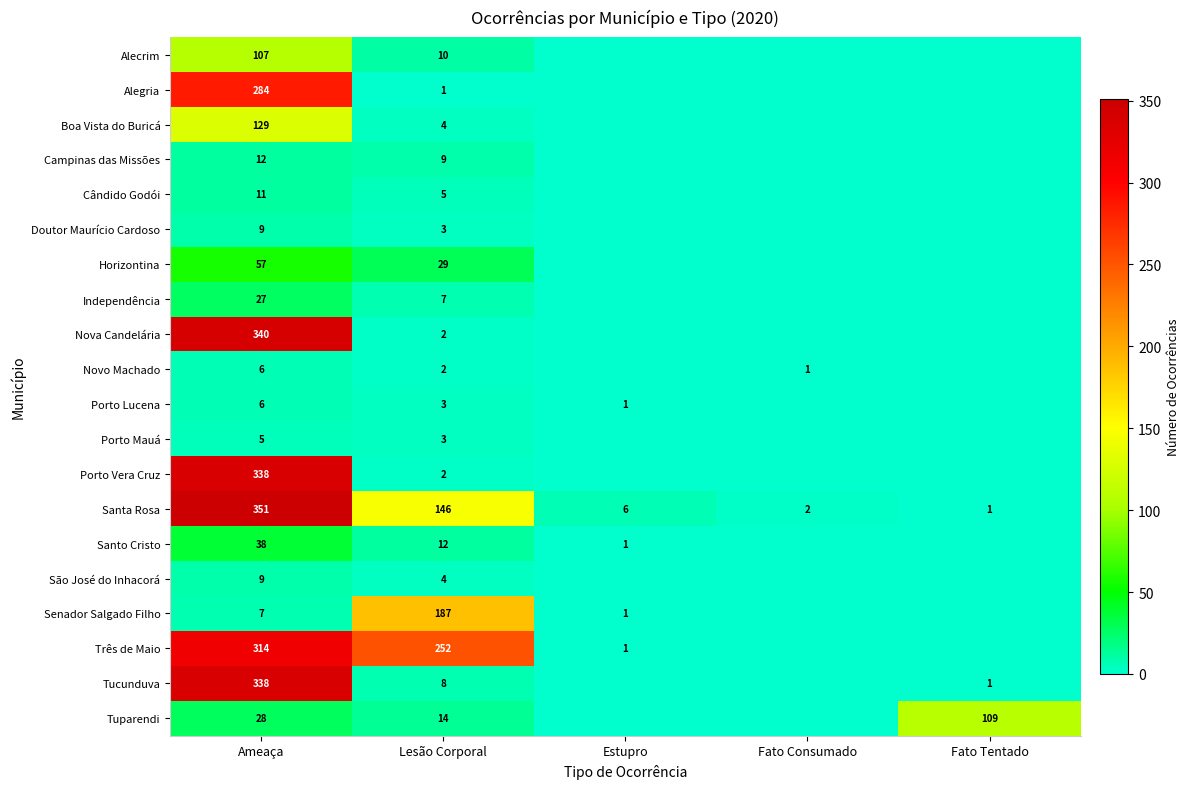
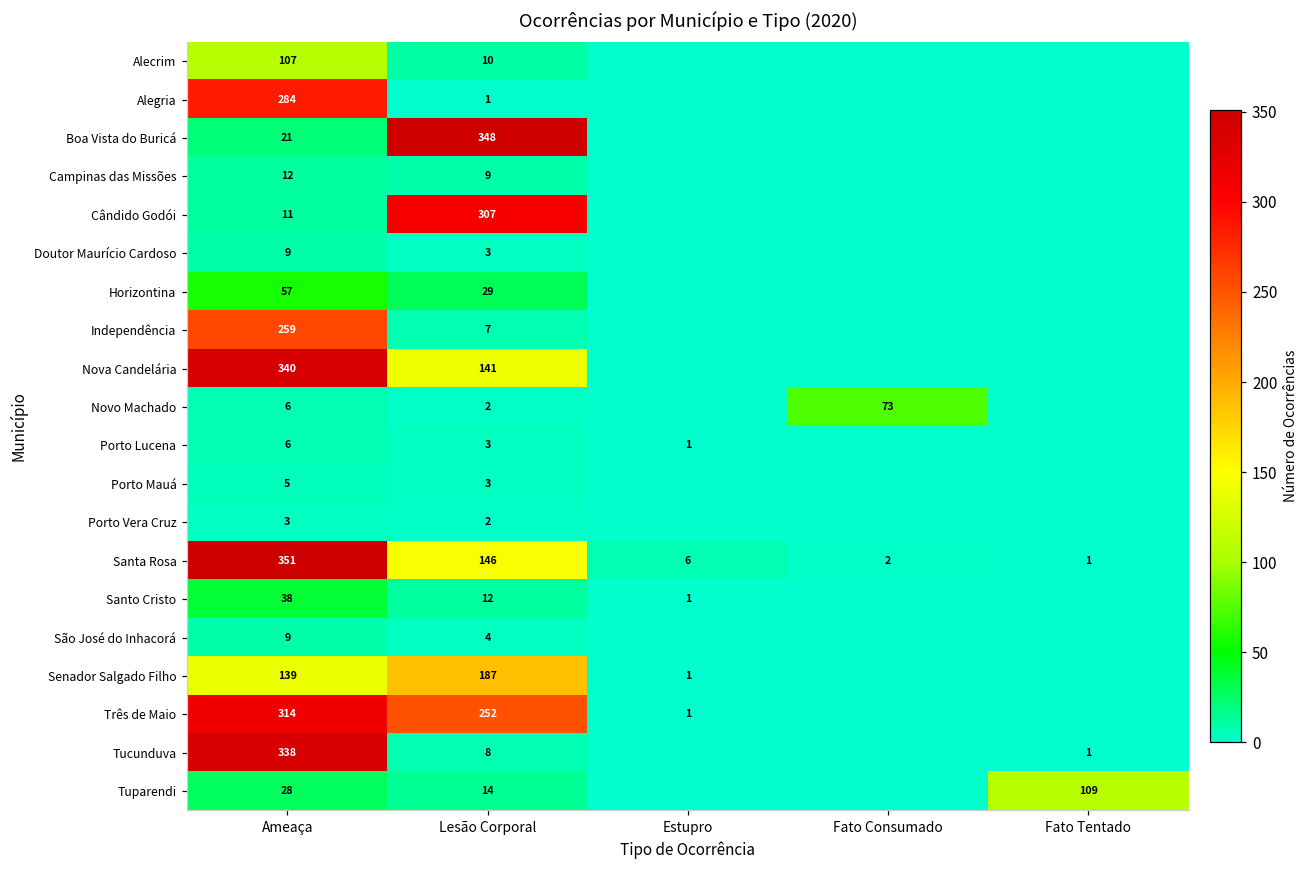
Boa Vista do Buricá, Ameaça: 129 -> 21
Boa Vista do Buricá, Lesão Corporal: 4 -> 348
Cândido Godói, Lesão Corporal: 5 -> 307
Independência, Ameaça: 27 -> 259
Nova Candelária, Lesão Corporal: 2 -> 141
Novo Machado, Fato Consumado: 1 -> 73
Porto Vera Cruz, Ameaça: 338 -> 3
Senador Salgado Filho, Ameaça: 7 -> 139
